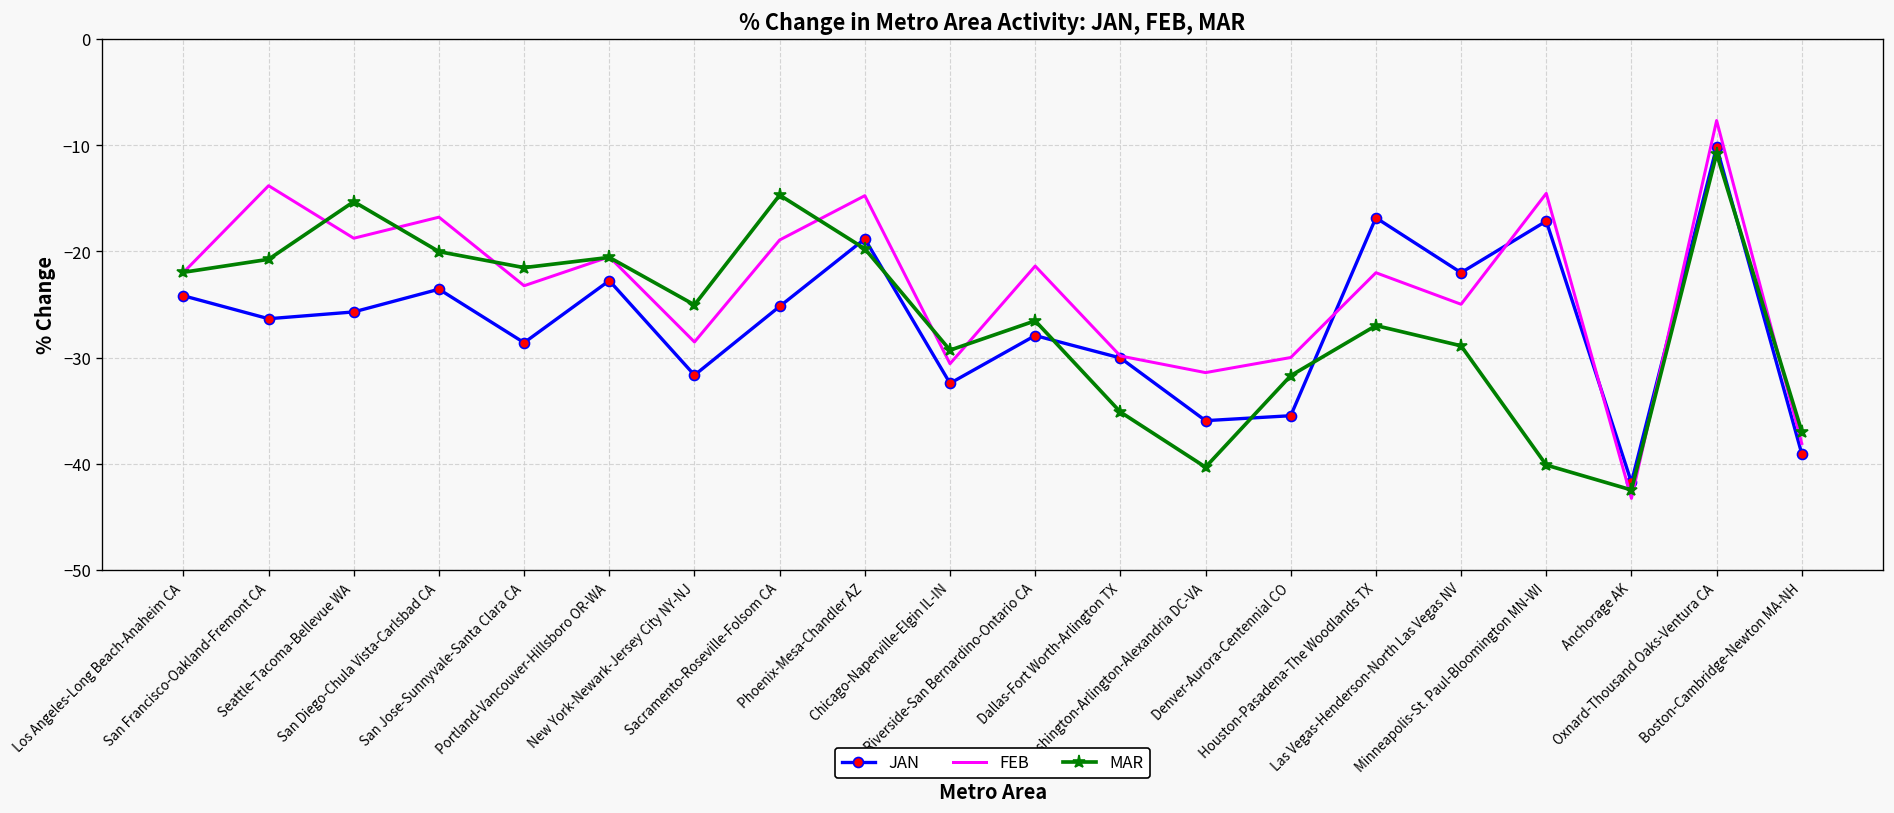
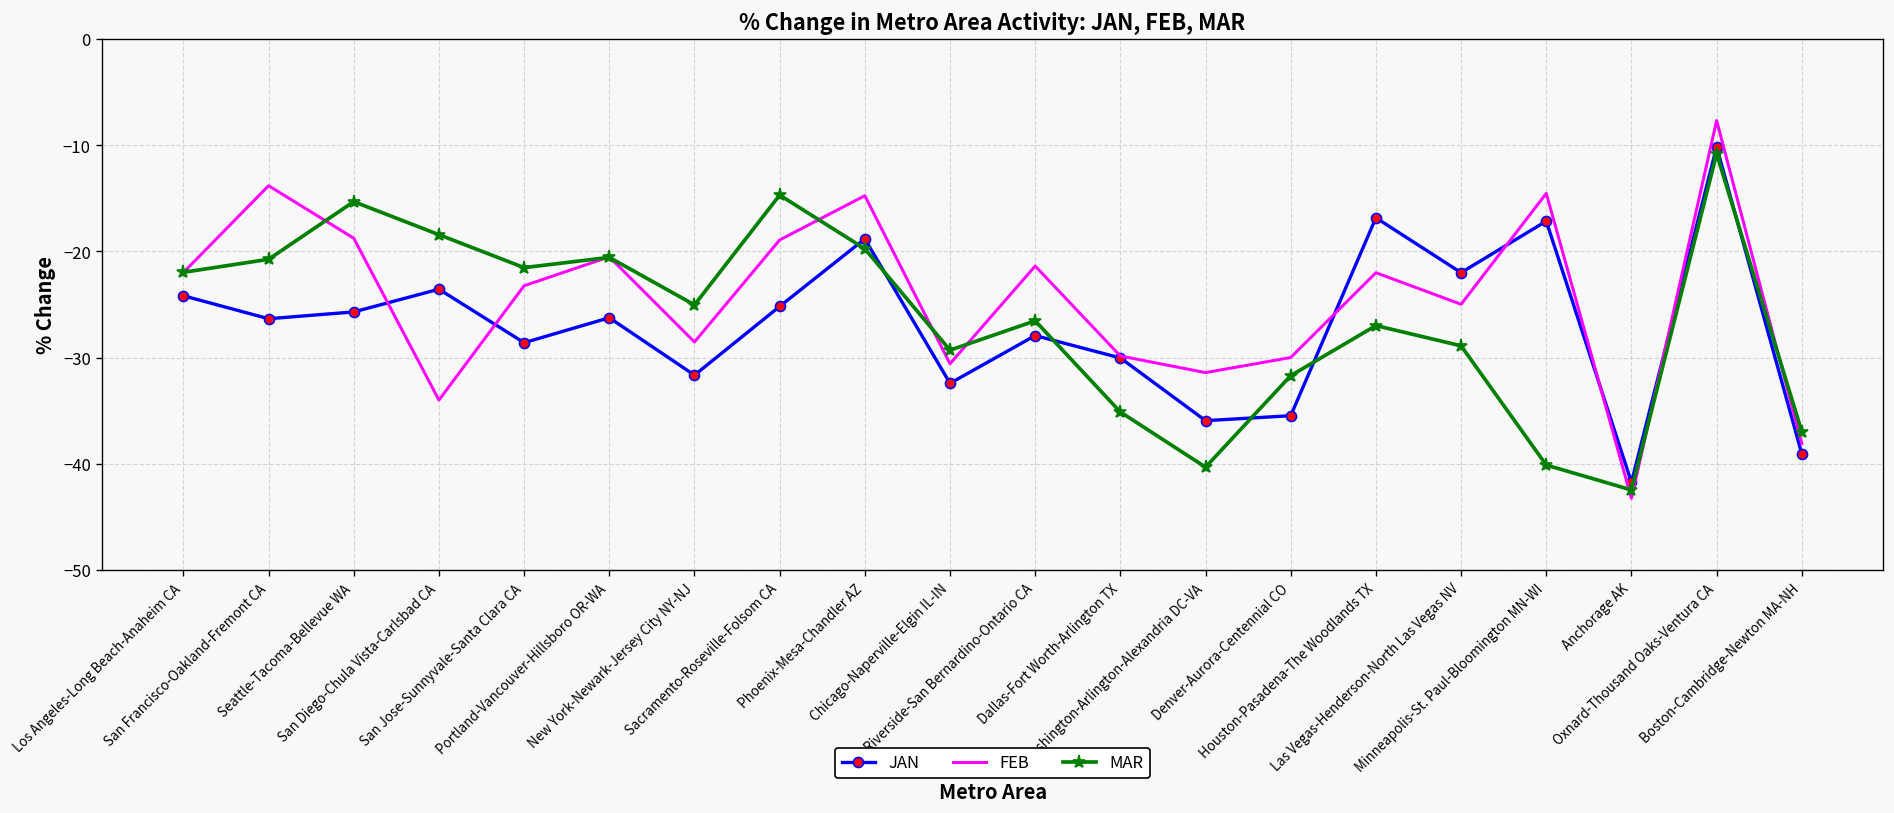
FEB, San Diego-Chula Vista-Carlsbad CA: -17 -> -34
MAR, San Diego-Chula Vista-Carlsbad CA: -20 -> -18
JAN, Portland-Vancouver-Hillsboro OR-WA: -23 -> -26
